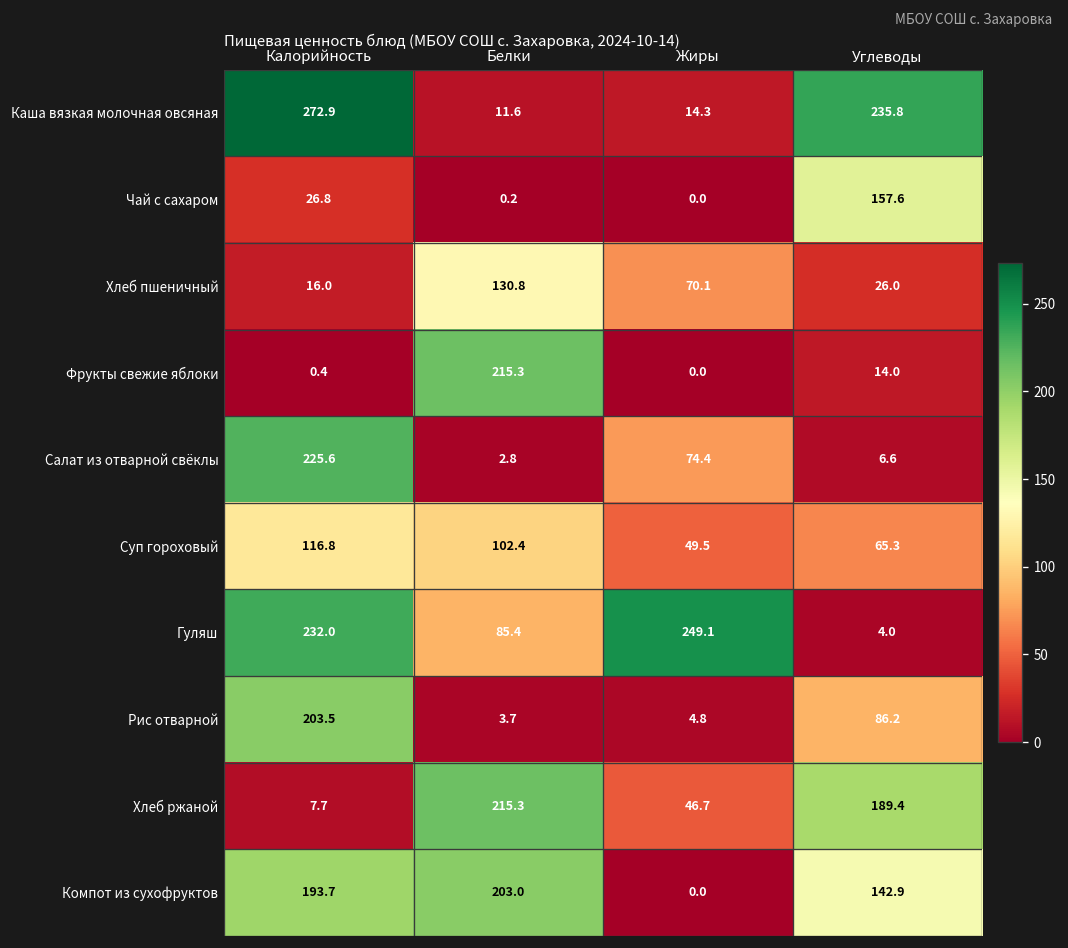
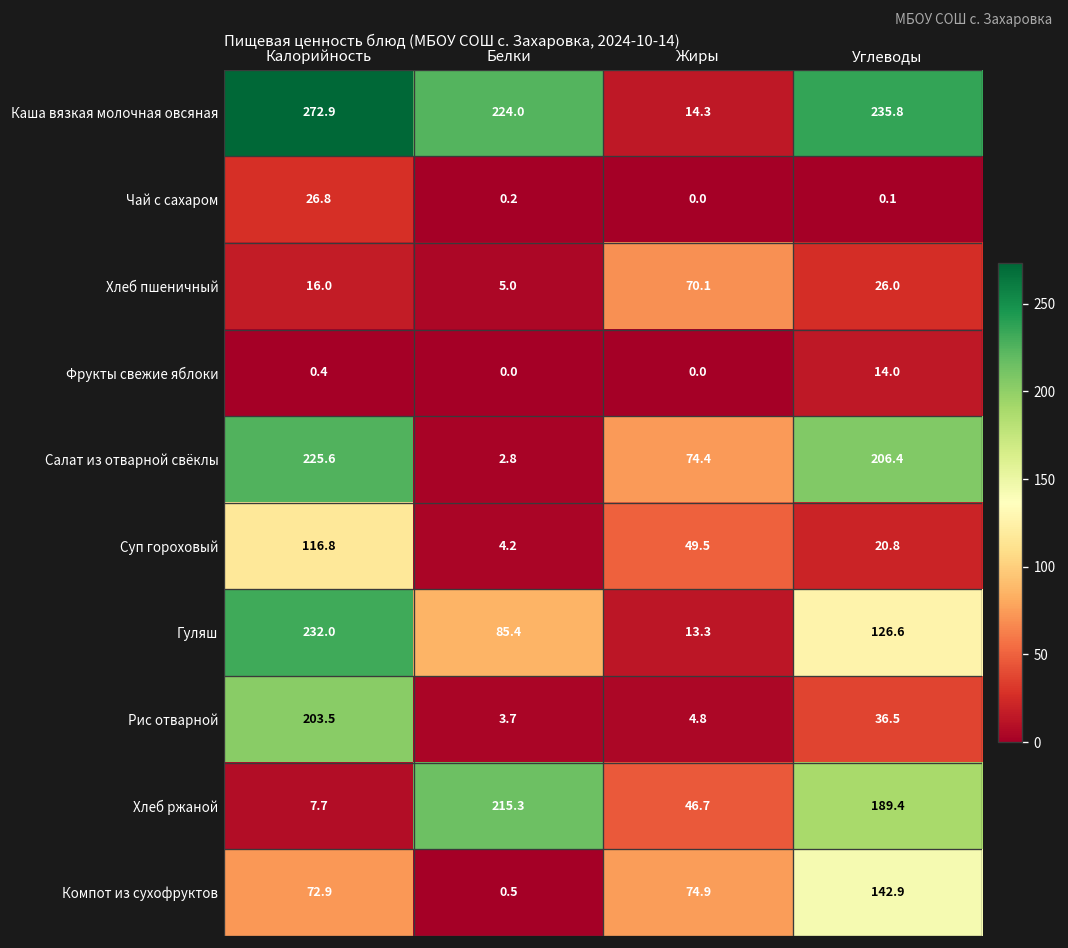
Каша вязкая молочная овсяная, Белки: 11.6 -> 224.0
Чай с сахаром, Углеводы: 157.6 -> 0.1
Хлеб пшеничный, Белки: 130.8 -> 5.0
Фрукты свежие яблоки, Белки: 215.3 -> 0.0
Салат из отварной свёклы, Углеводы: 6.6 -> 206.4
Суп гороховый, Белки: 102.4 -> 4.2
Суп гороховый, Углеводы: 65.3 -> 20.8
Гуляш, Жиры: 249.1 -> 13.3
Гуляш, Углеводы: 4.0 -> 126.6
Рис отварной, Углеводы: 86.2 -> 36.5
Компот из сухофруктов, Калорийность: 193.7 -> 72.9
Компот из сухофруктов, Белки: 203.0 -> 0.5
Компот из сухофруктов, Жиры: 0.0 -> 74.9
